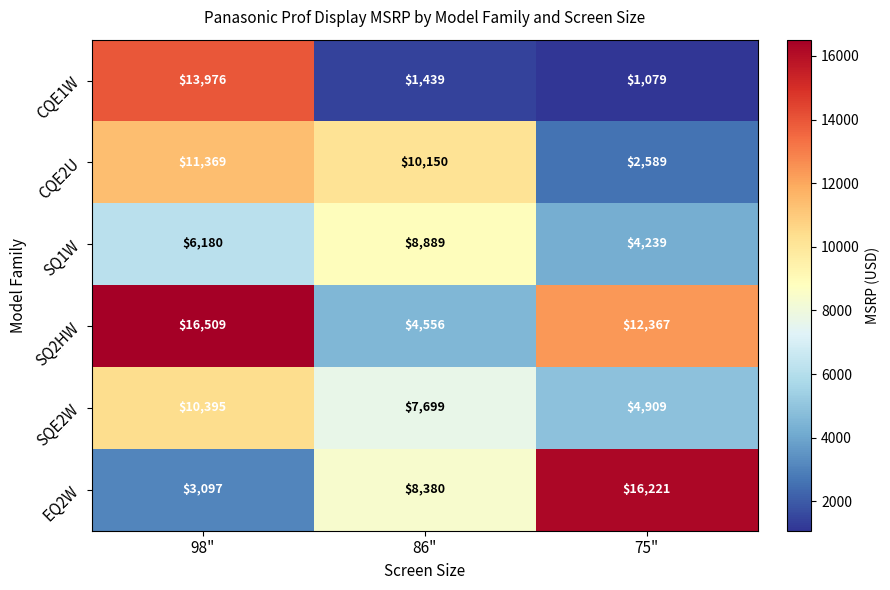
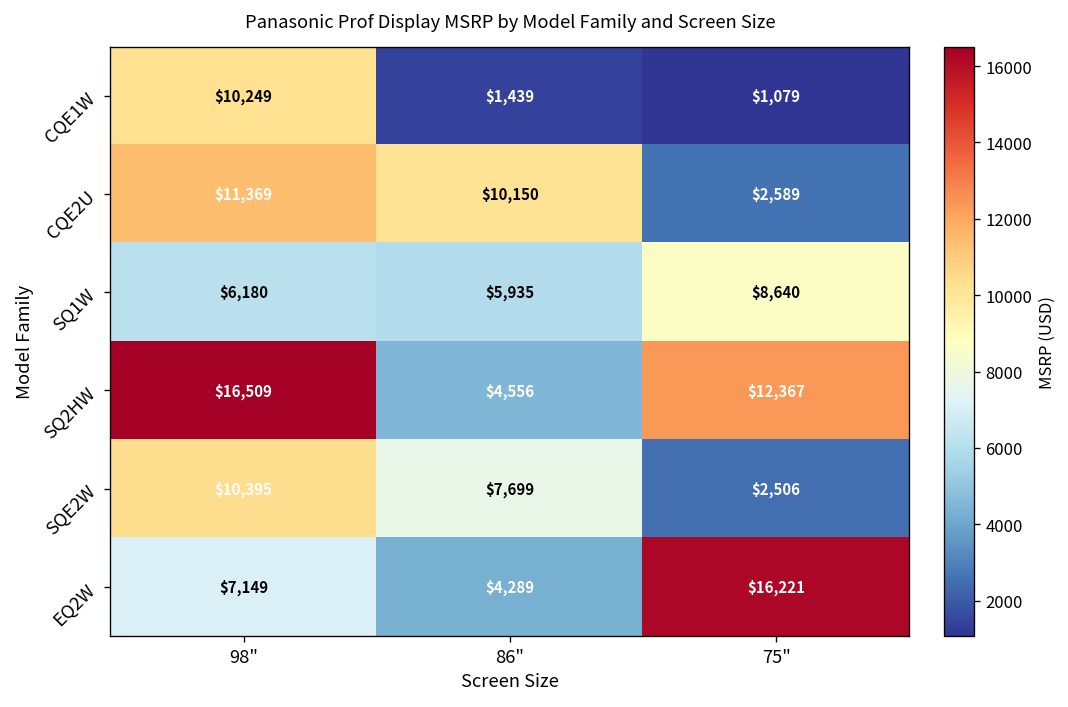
CQE1W, 98": $13,976 -> $10,249
SQ1W, 86": $8,889 -> $5,935
SQ1W, 75": $4,239 -> $8,640
SQE2W, 75": $4,909 -> $2,506
EQ2W, 98": $3,097 -> $7,149
EQ2W, 86": $8,380 -> $4,289
